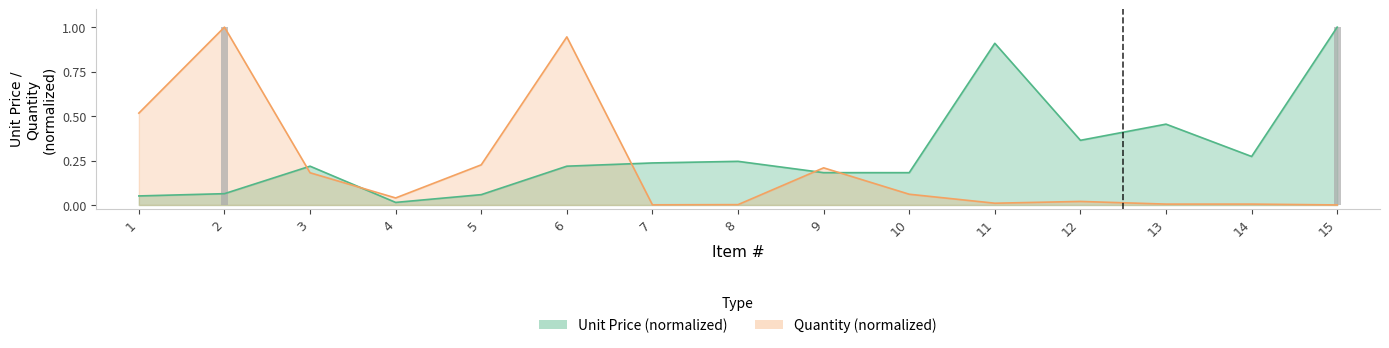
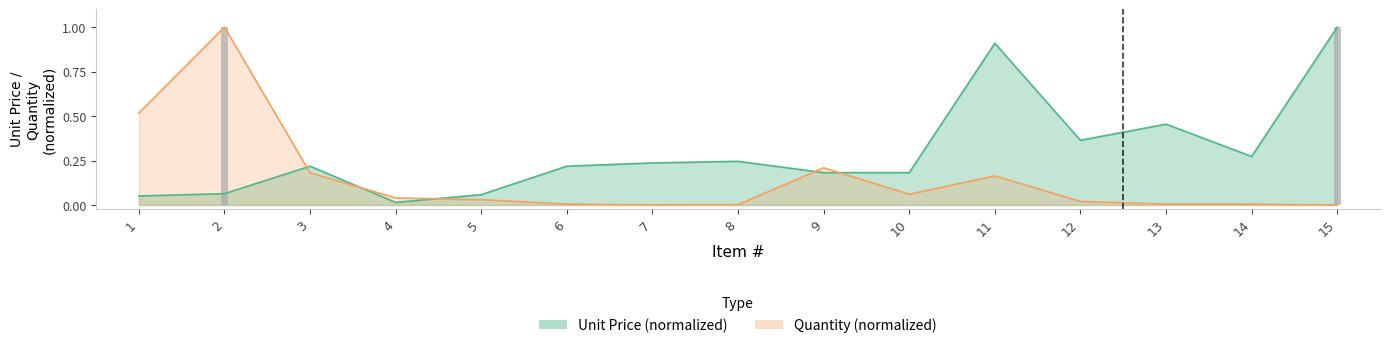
Quantity (normalized), 5: 0.23 -> 0.03
Quantity (normalized), 6: 0.95 -> 0.01
Quantity (normalized), 11: 0.01 -> 0.16
